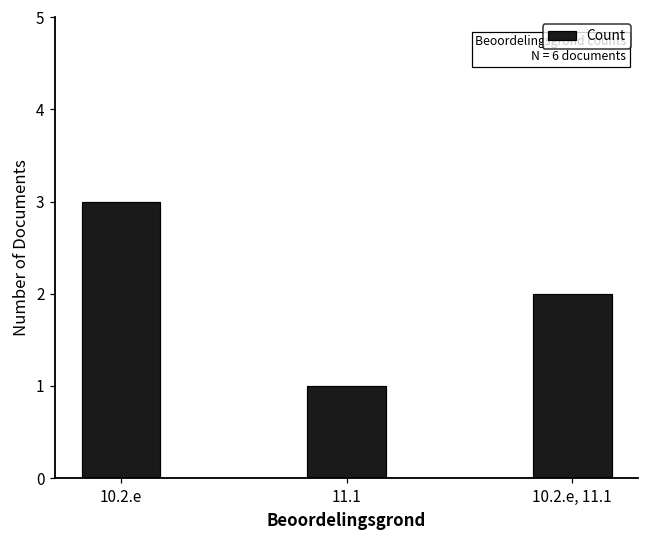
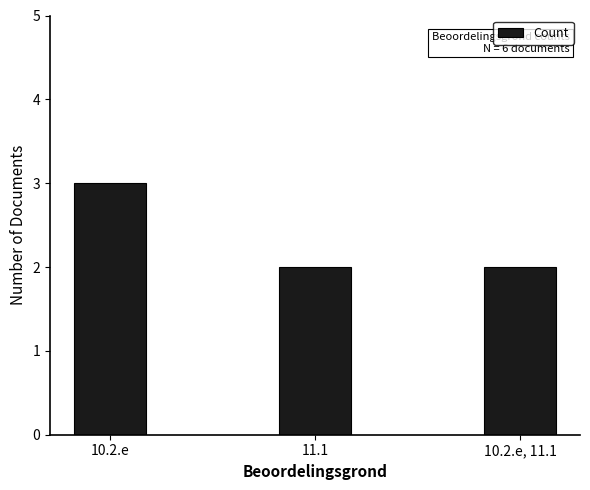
11.1: 1 -> 2
